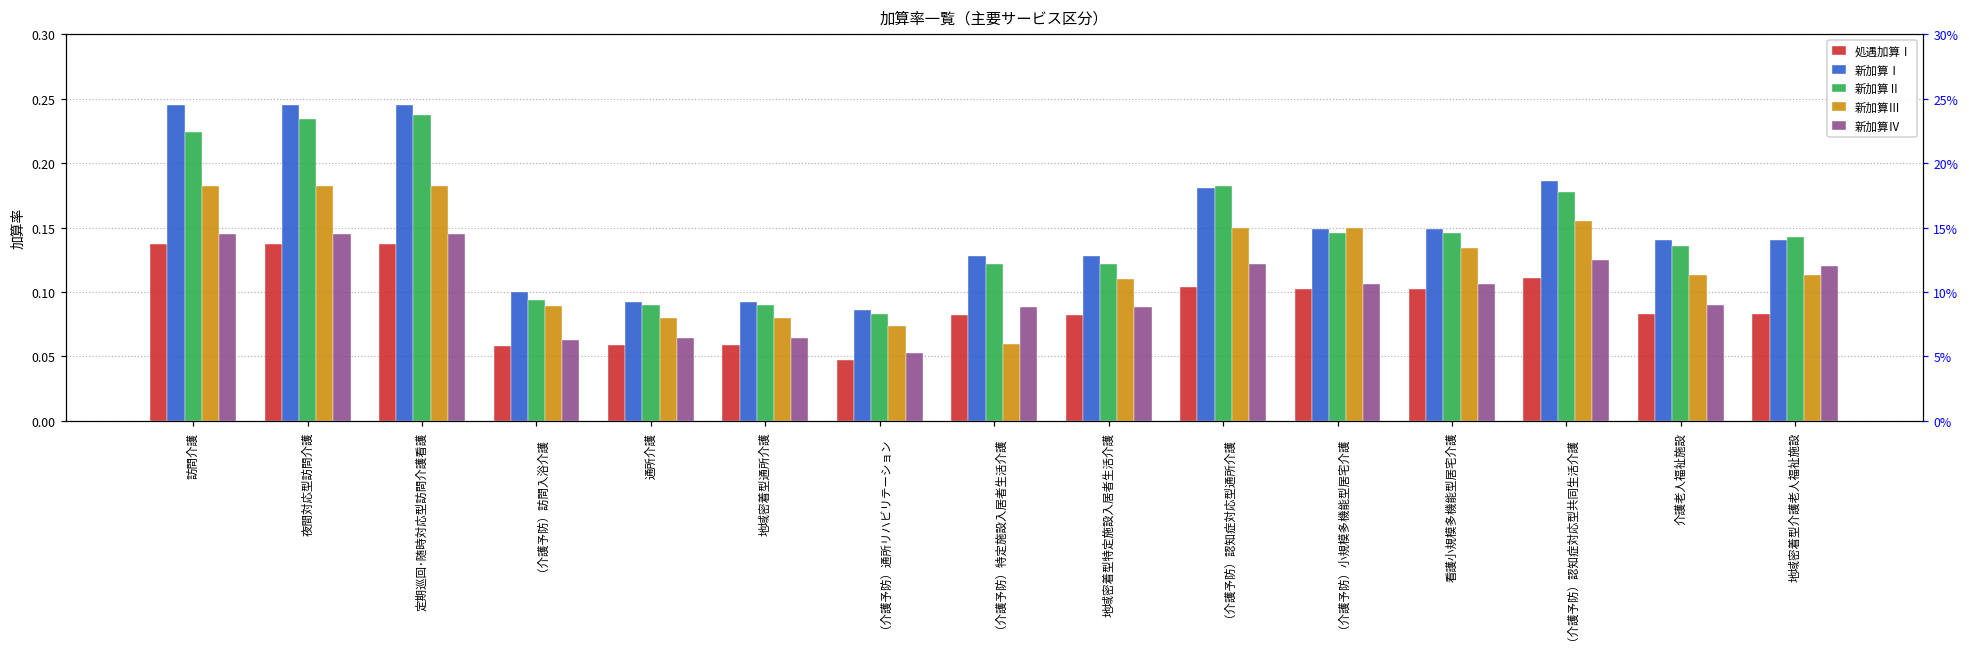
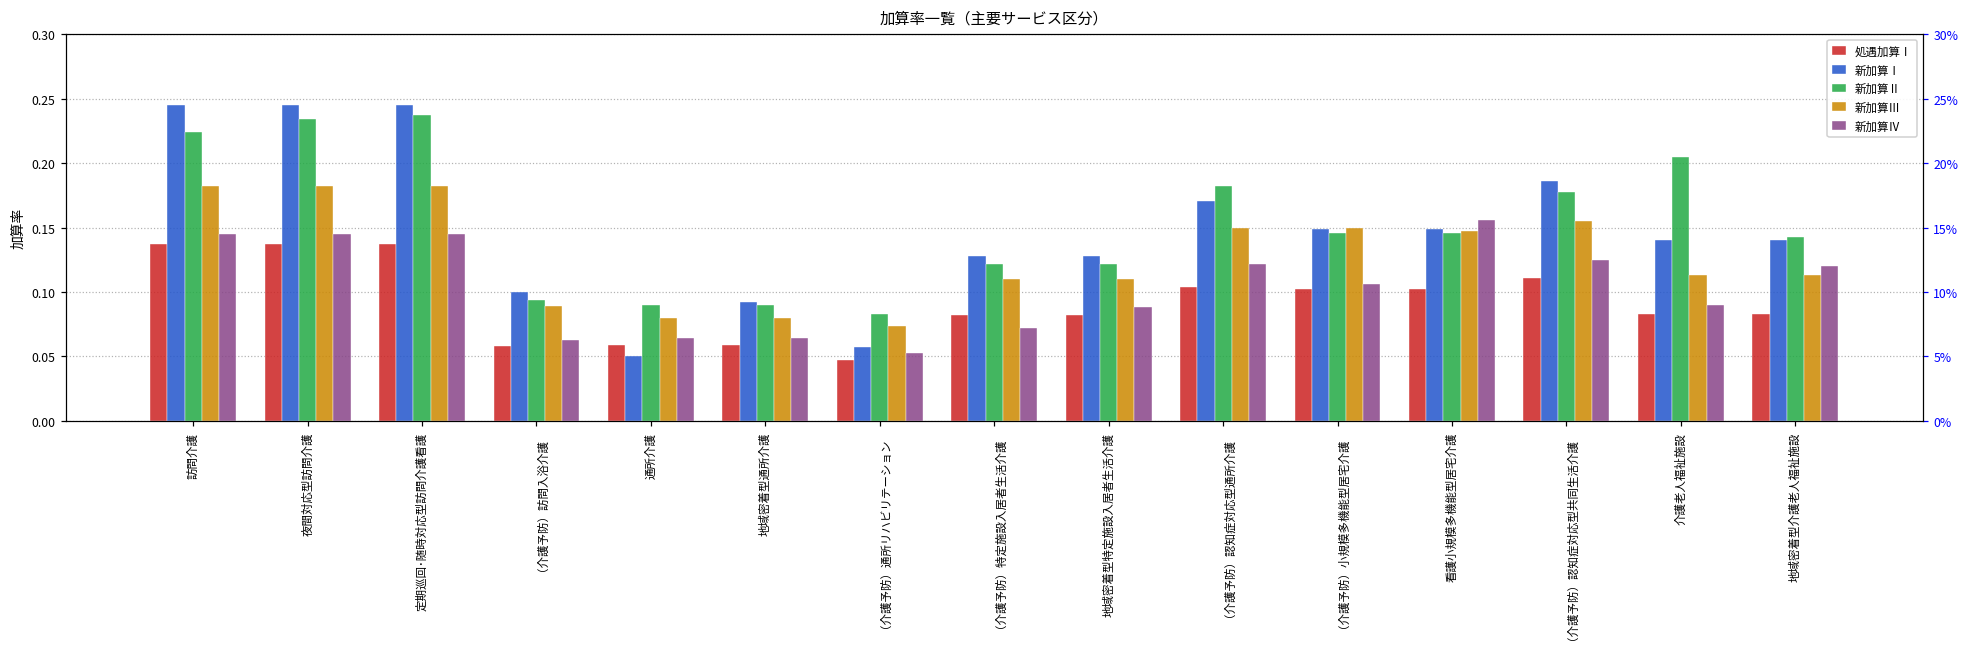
新加算Ⅰ, 通所介護: 0.092 -> 0.050
新加算Ⅰ, （介護予防）通所リハビリテーション: 0.086 -> 0.057
新加算Ⅲ, （介護予防）特定施設入居者生活介護: 0.06 -> 0.11
新加算Ⅳ, （介護予防）特定施設入居者生活介護: 0.088 -> 0.072
新加算Ⅰ, （介護予防）認知症対応型通所介護: 0.181 -> 0.171
新加算Ⅲ, 看護小規模多機能型居宅介護: 0.134 -> 0.147
新加算Ⅳ, 看護小規模多機能型居宅介護: 0.106 -> 0.156
新加算Ⅱ, 介護老人福祉施設: 0.136 -> 0.205
